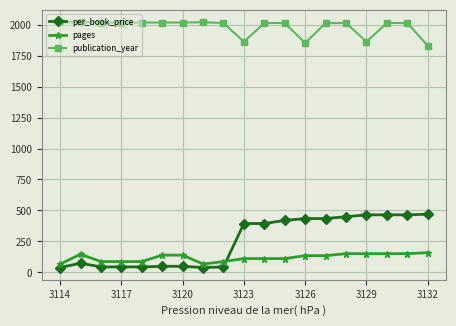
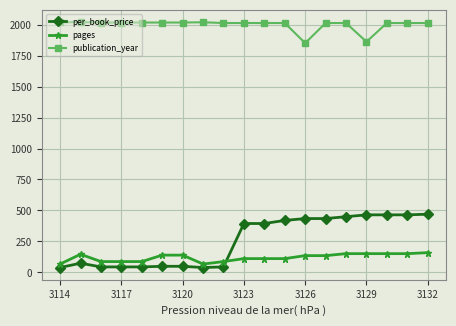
publication_year, 3123: 1860 -> 2010
publication_year, 3132: 1830 -> 2010
